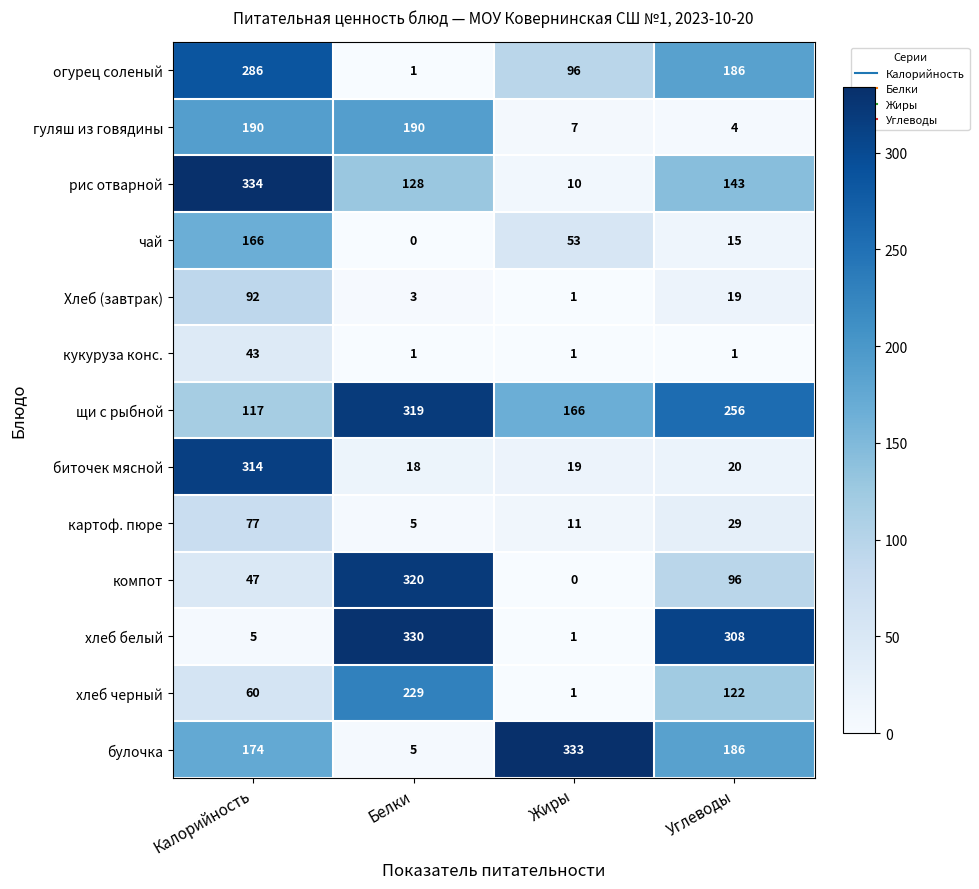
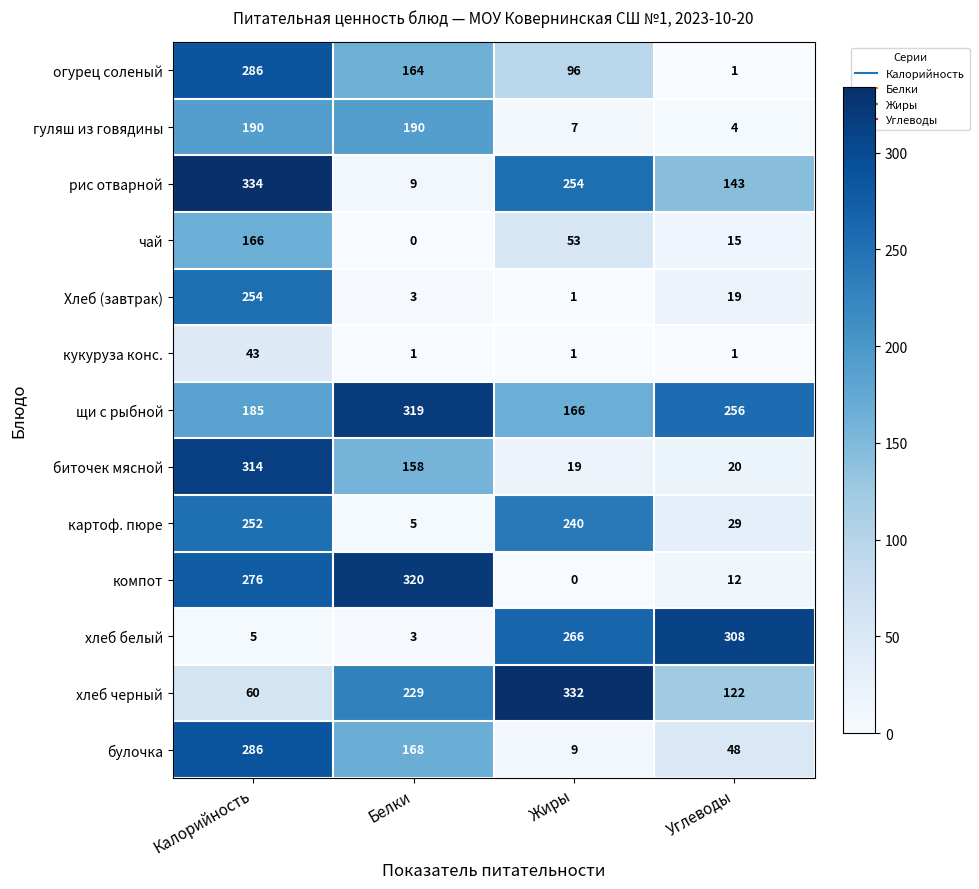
огурец соленый, Белки: 1 -> 164
огурец соленый, Углеводы: 186 -> 1
рис отварной, Белки: 128 -> 9
рис отварной, Жиры: 10 -> 254
Хлеб (завтрак), Калорийность: 92 -> 254
щи с рыбной, Калорийность: 117 -> 185
биточек мясной, Белки: 18 -> 158
картоф. пюре, Калорийность: 77 -> 252
картоф. пюре, Жиры: 11 -> 240
компот, Калорийность: 47 -> 276
компот, Углеводы: 96 -> 12
хлеб белый, Белки: 330 -> 3
хлеб белый, Жиры: 1 -> 266
хлеб черный, Жиры: 1 -> 332
булочка, Калорийность: 174 -> 286
булочка, Белки: 5 -> 168
булочка, Жиры: 333 -> 9
булочка, Углеводы: 186 -> 48
